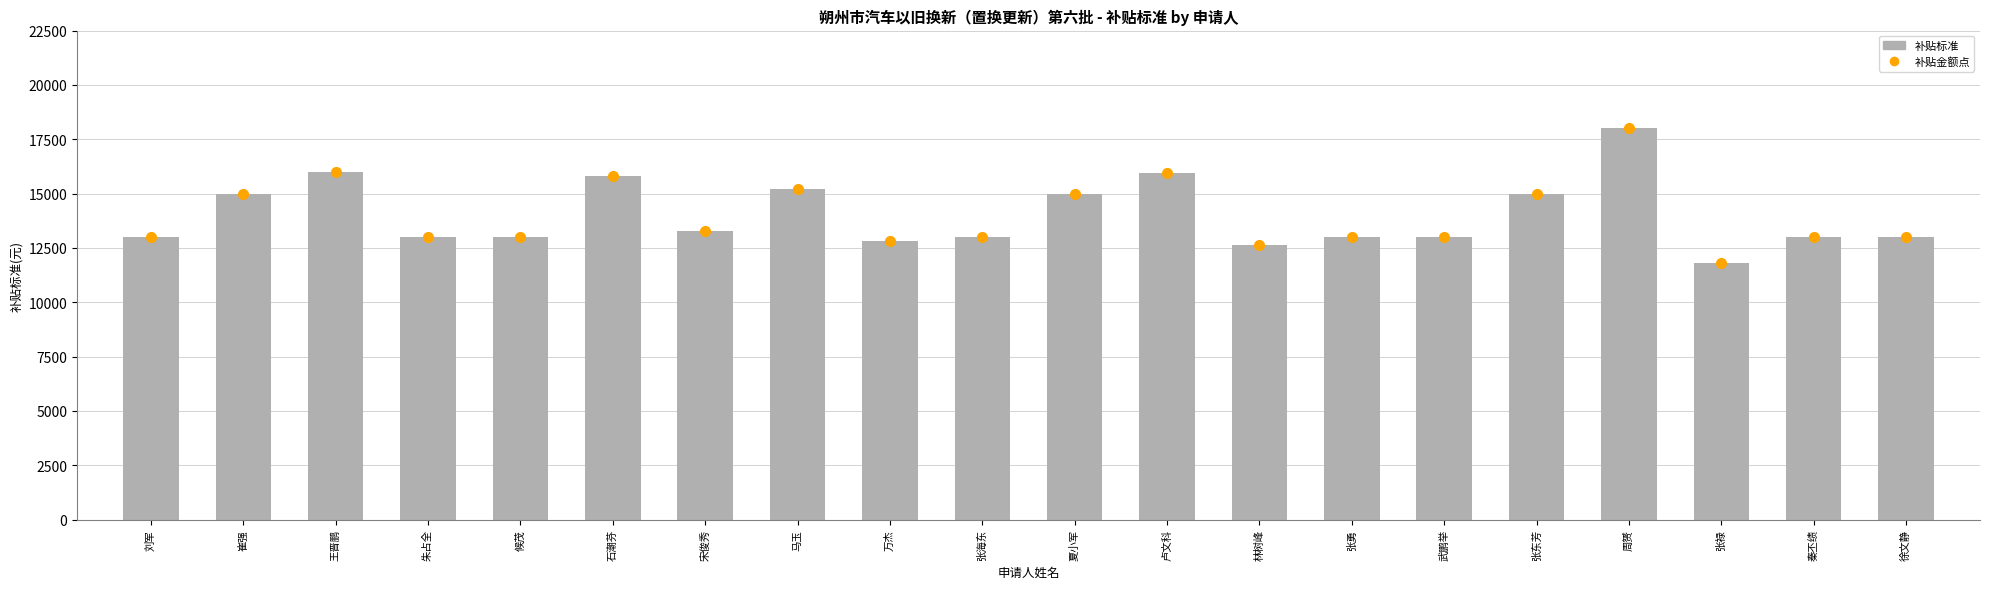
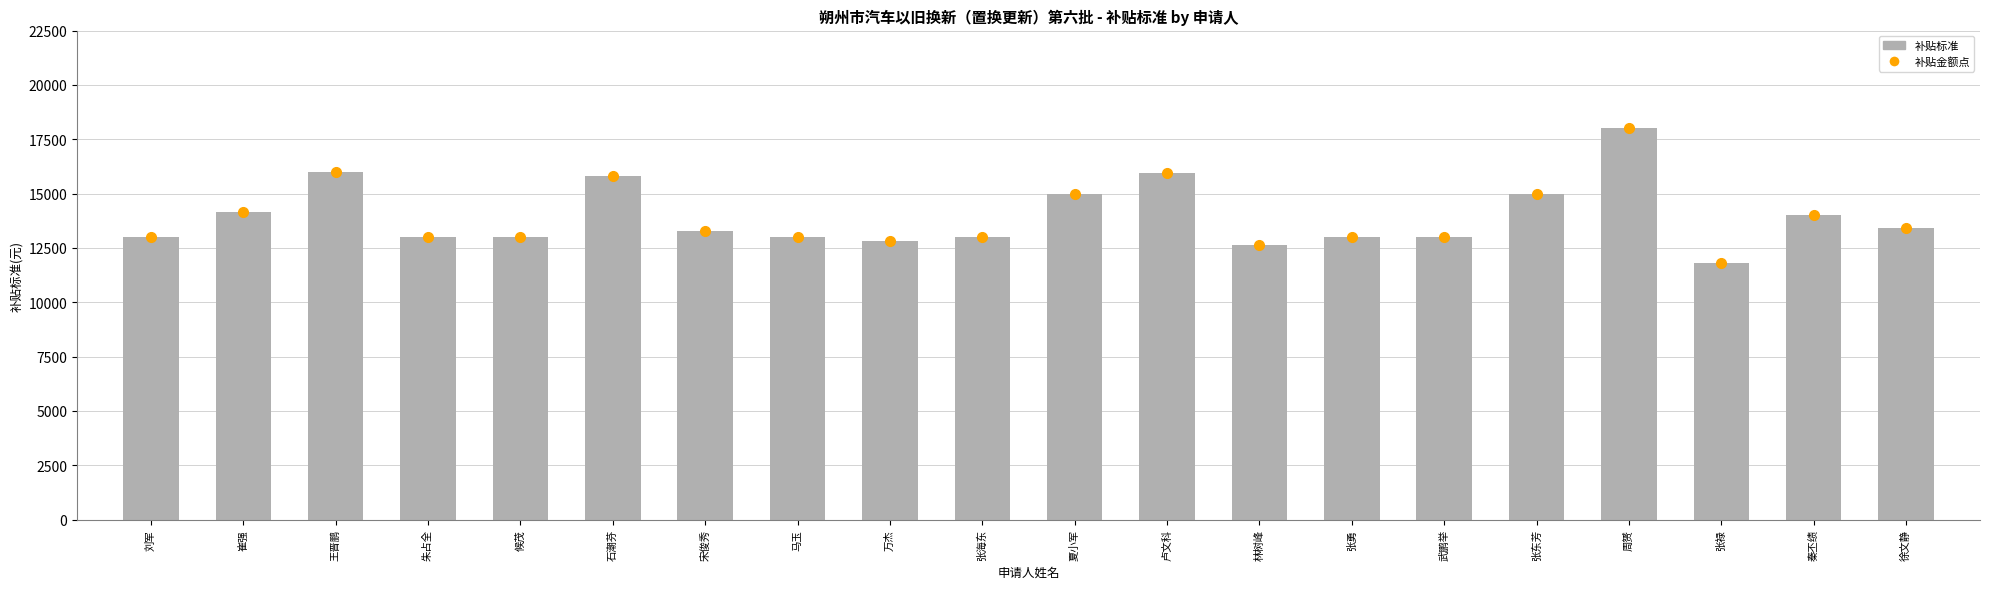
补贴标准, 崔强: 15000 -> 14200
补贴标准, 马玉: 15200 -> 13000
补贴标准, 秦丕绩: 13000 -> 14000
补贴标准, 徐文静: 13000 -> 13400
